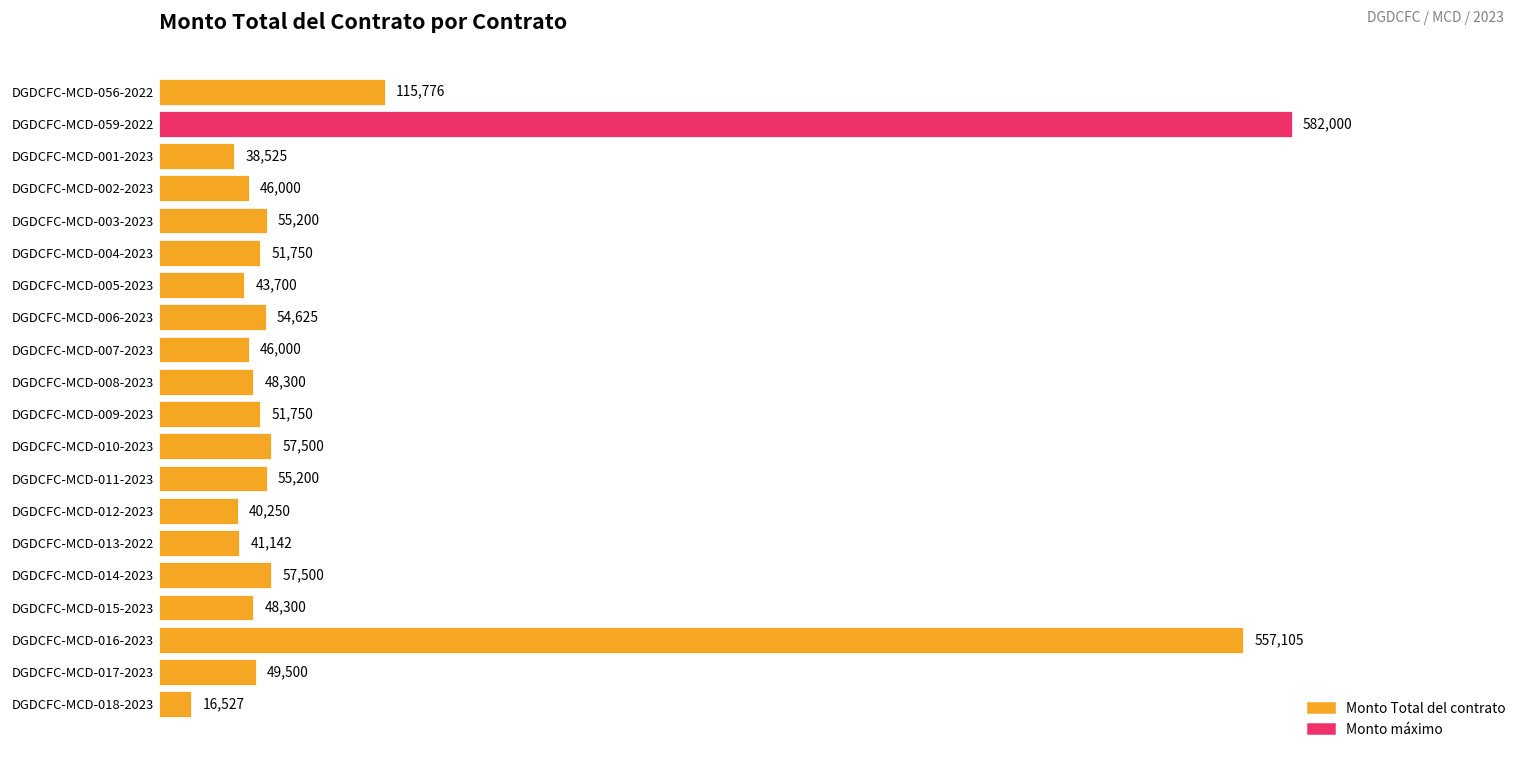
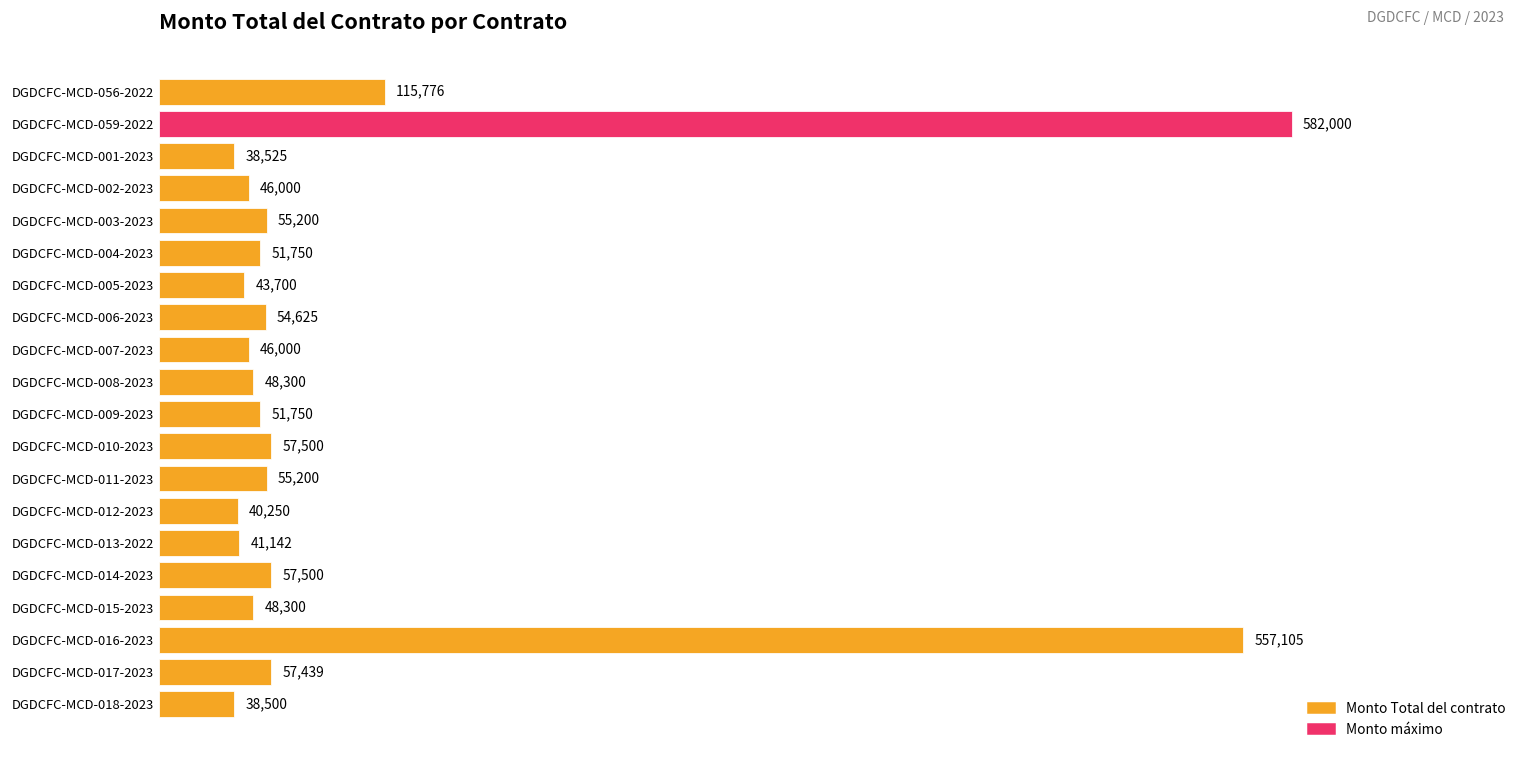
DGDCFC-MCD-017-2023: 49,500 -> 57,439
DGDCFC-MCD-018-2023: 16,527 -> 38,500
